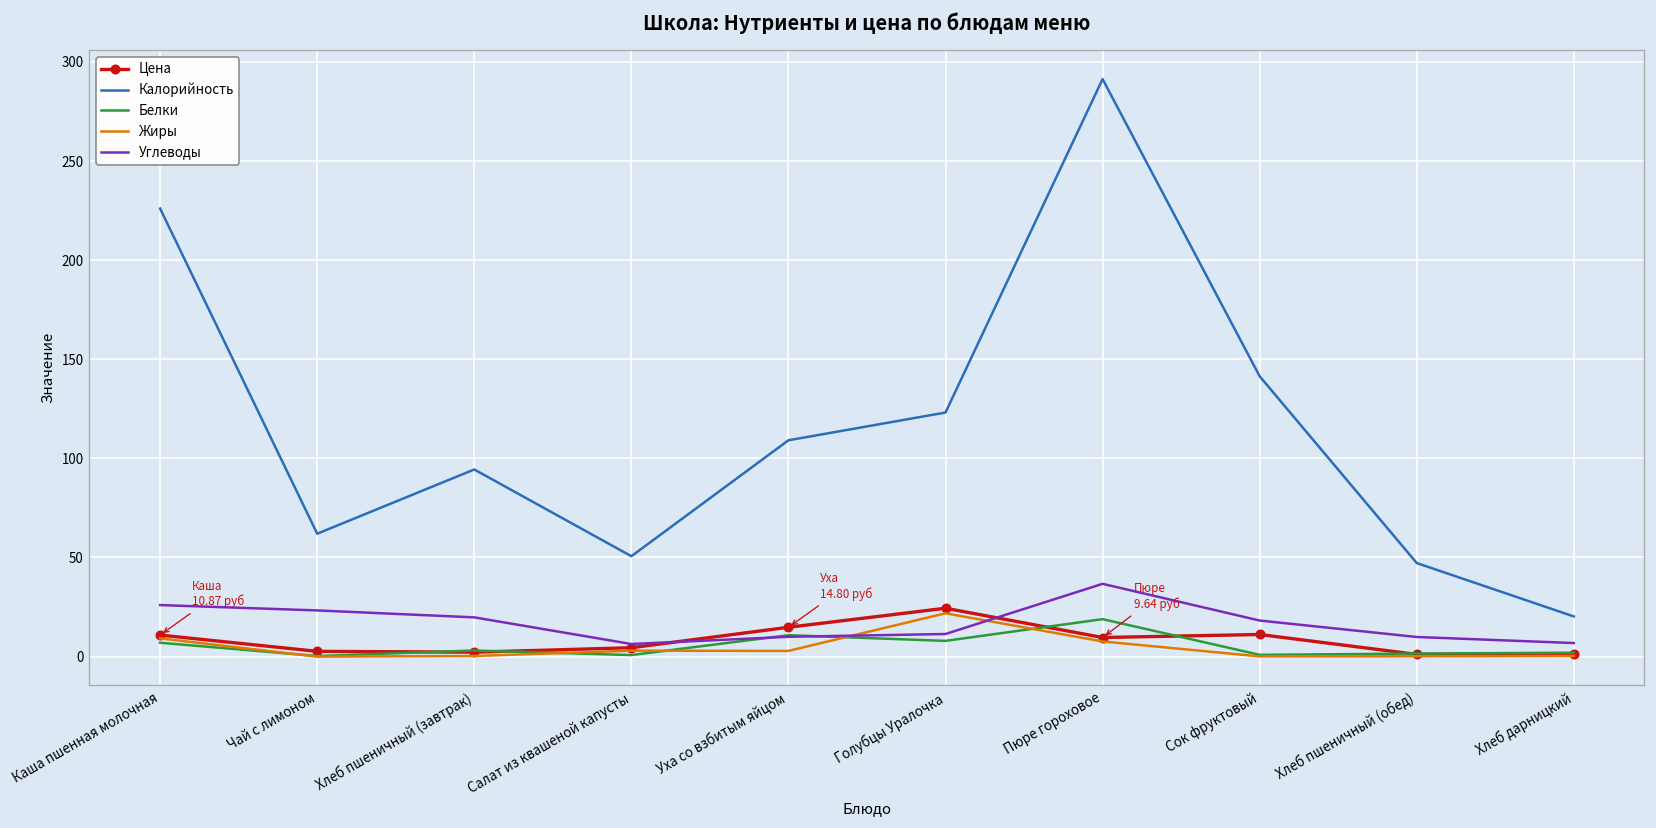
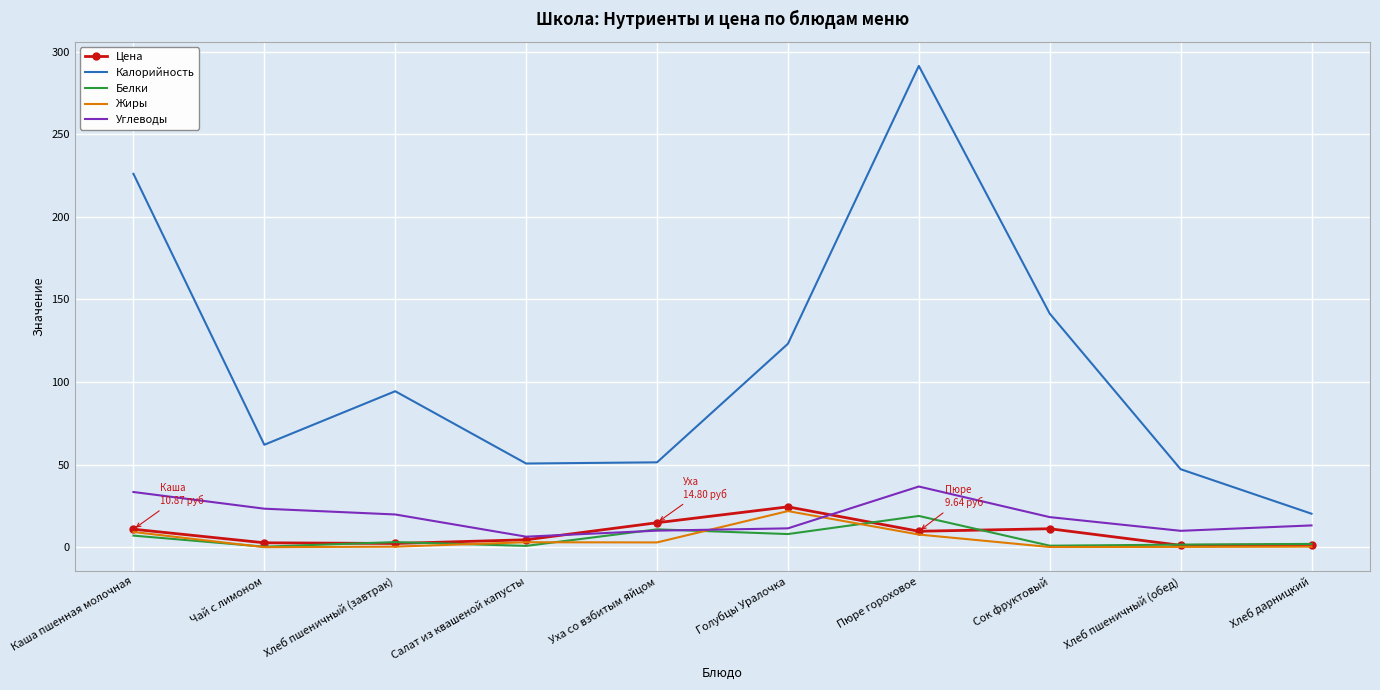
Углеводы, Каша пшенная молочная: 26 -> 33
Калорийность, Уха со взбитым яйцом: 109 -> 51
Углеводы, Хлеб дарницкий: 7 -> 13
